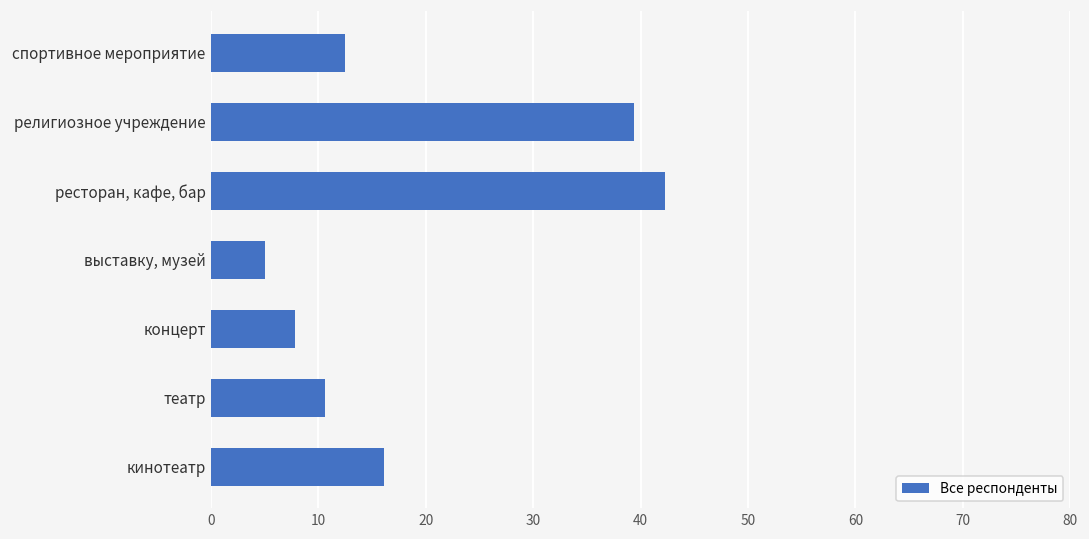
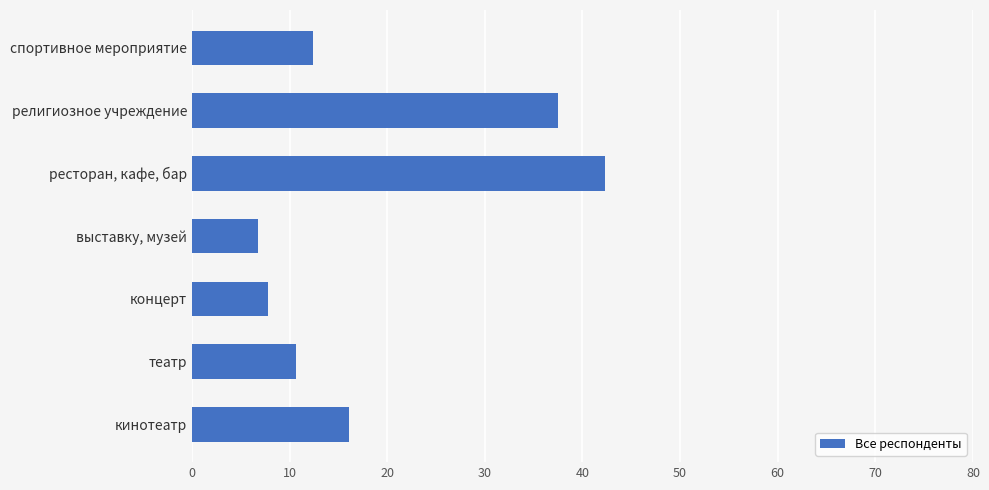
религиозное учреждение: 39 -> 37
выставку, музей: 5 -> 7
